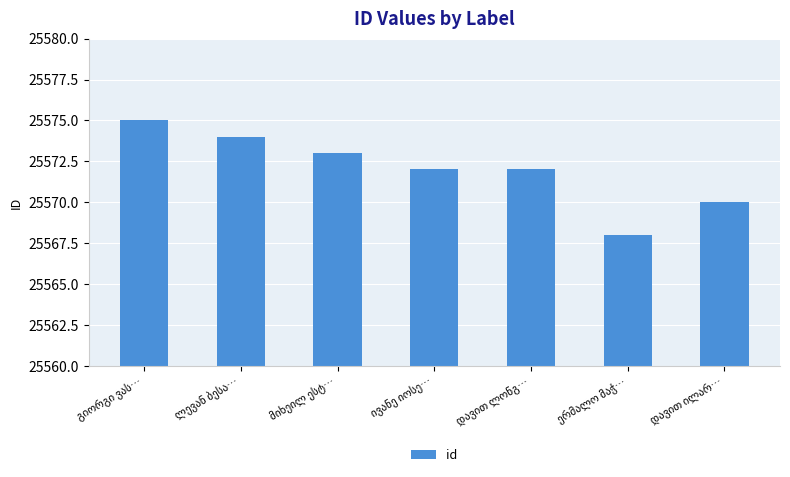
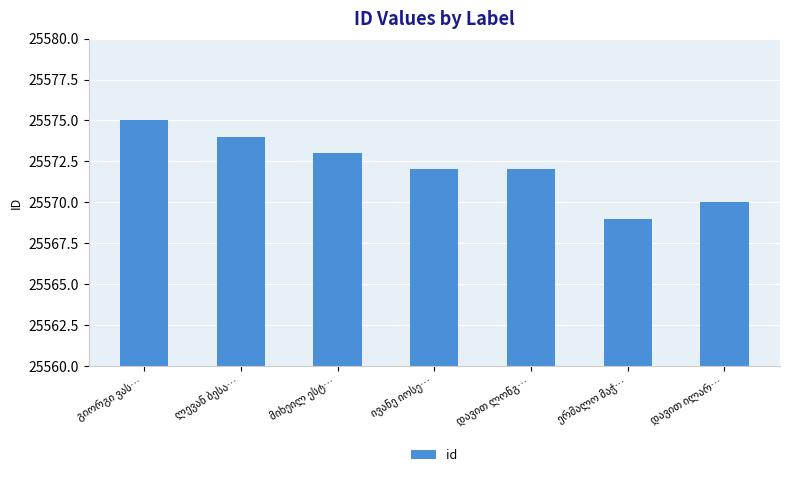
ერმალო მაჭ…: 25568 -> 25569
